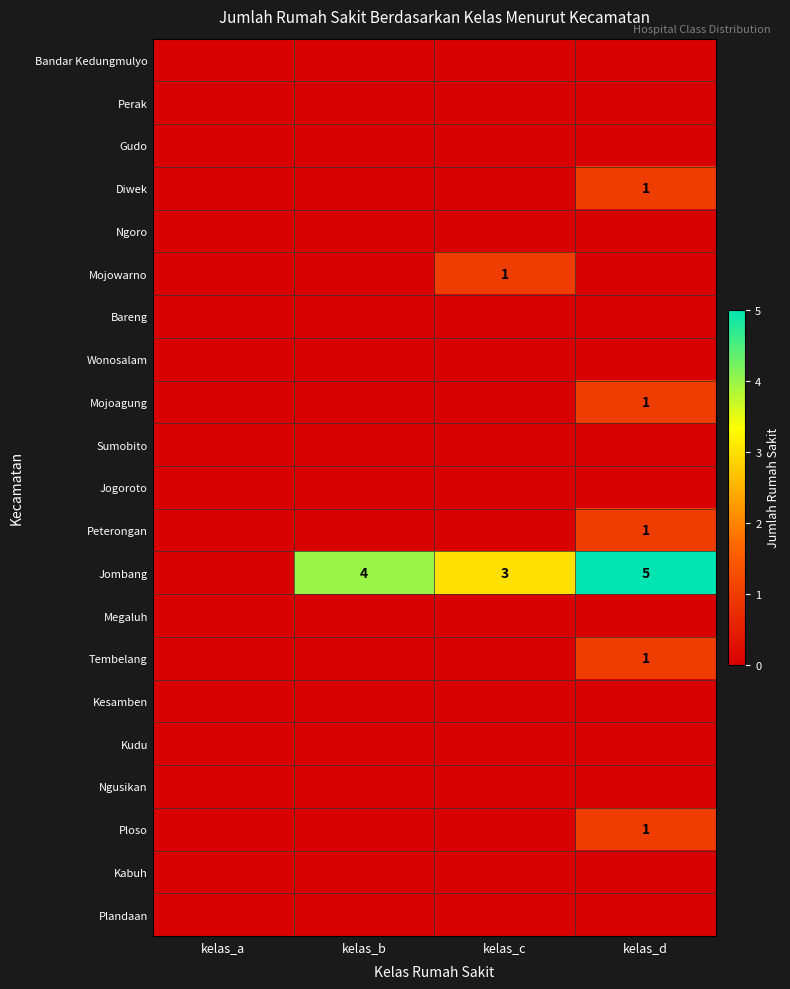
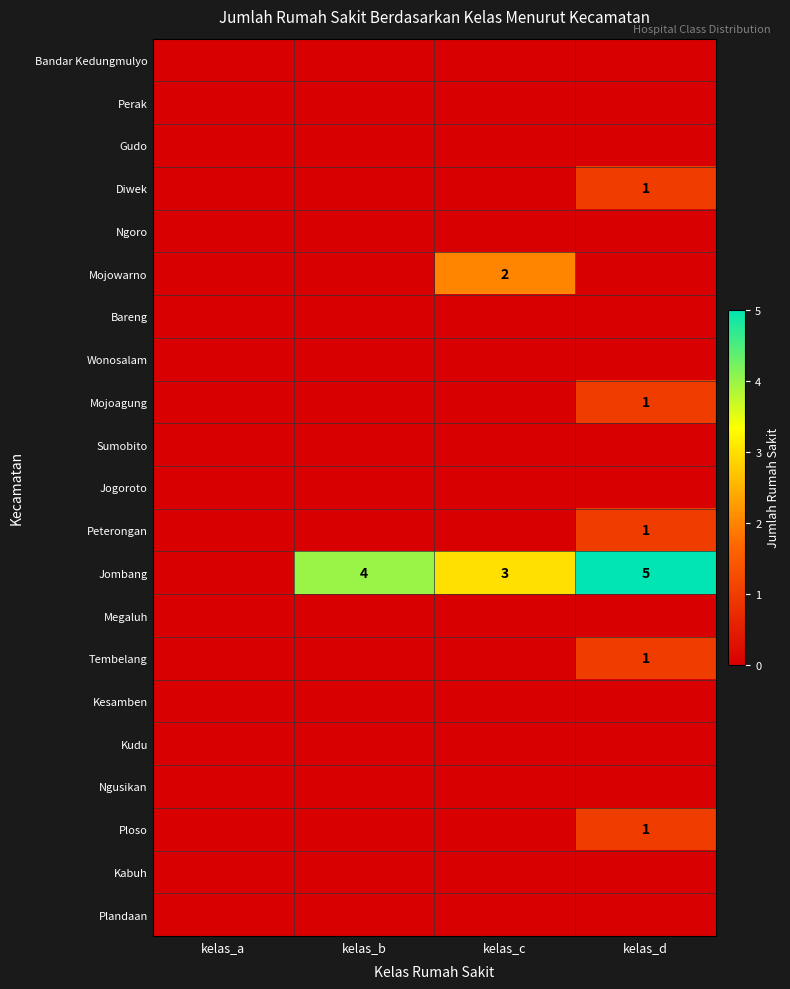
Mojowarno, kelas_c: 1 -> 2
